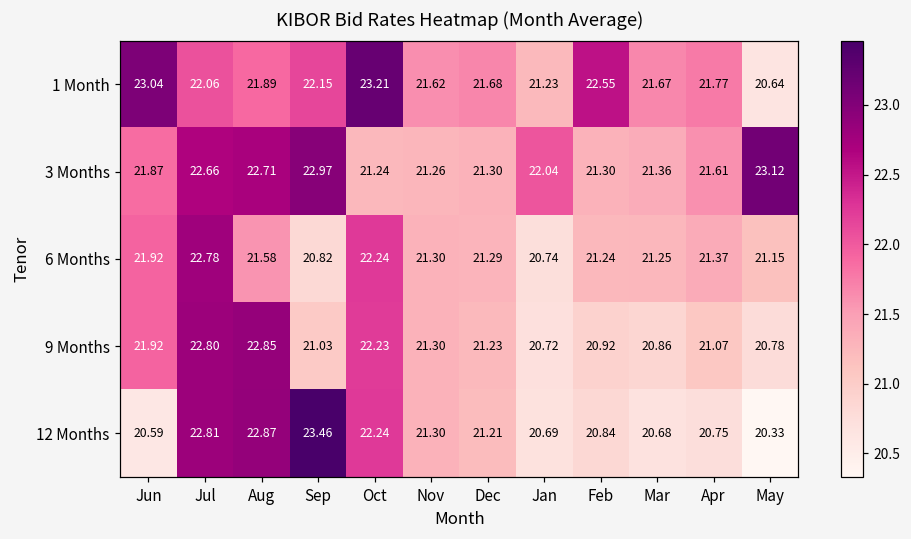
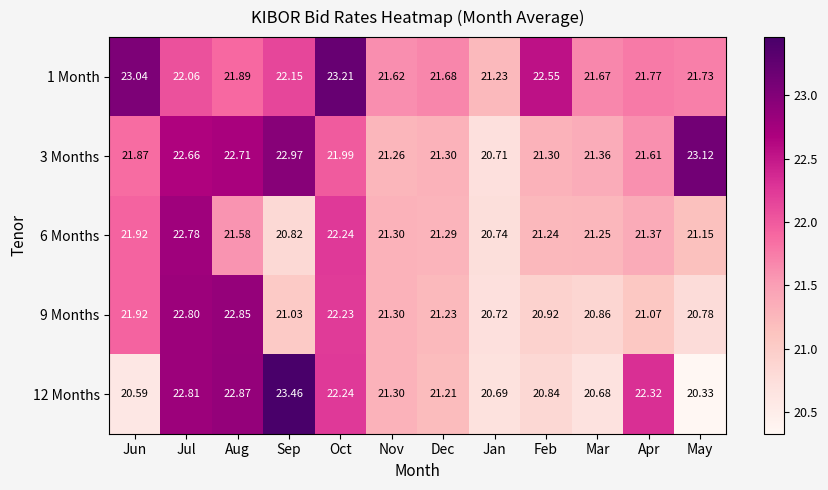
1 Month, May: 20.64 -> 21.73
3 Months, Oct: 21.24 -> 21.99
3 Months, Jan: 22.04 -> 20.71
12 Months, Apr: 20.75 -> 22.32
